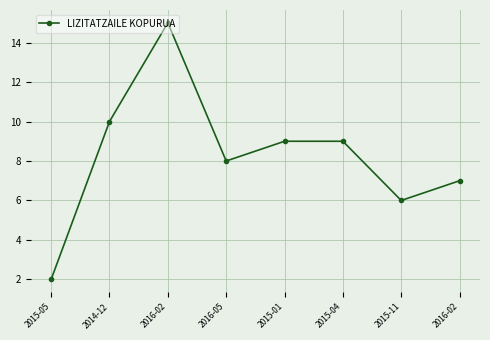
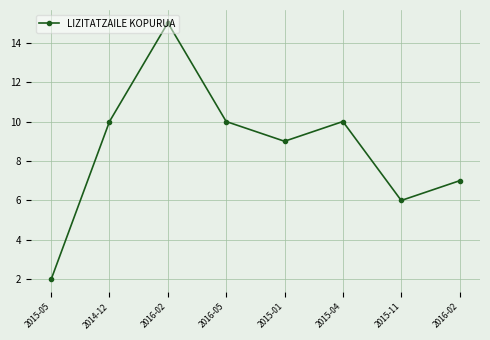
2016-05: 8 -> 10
2015-04: 9 -> 10
